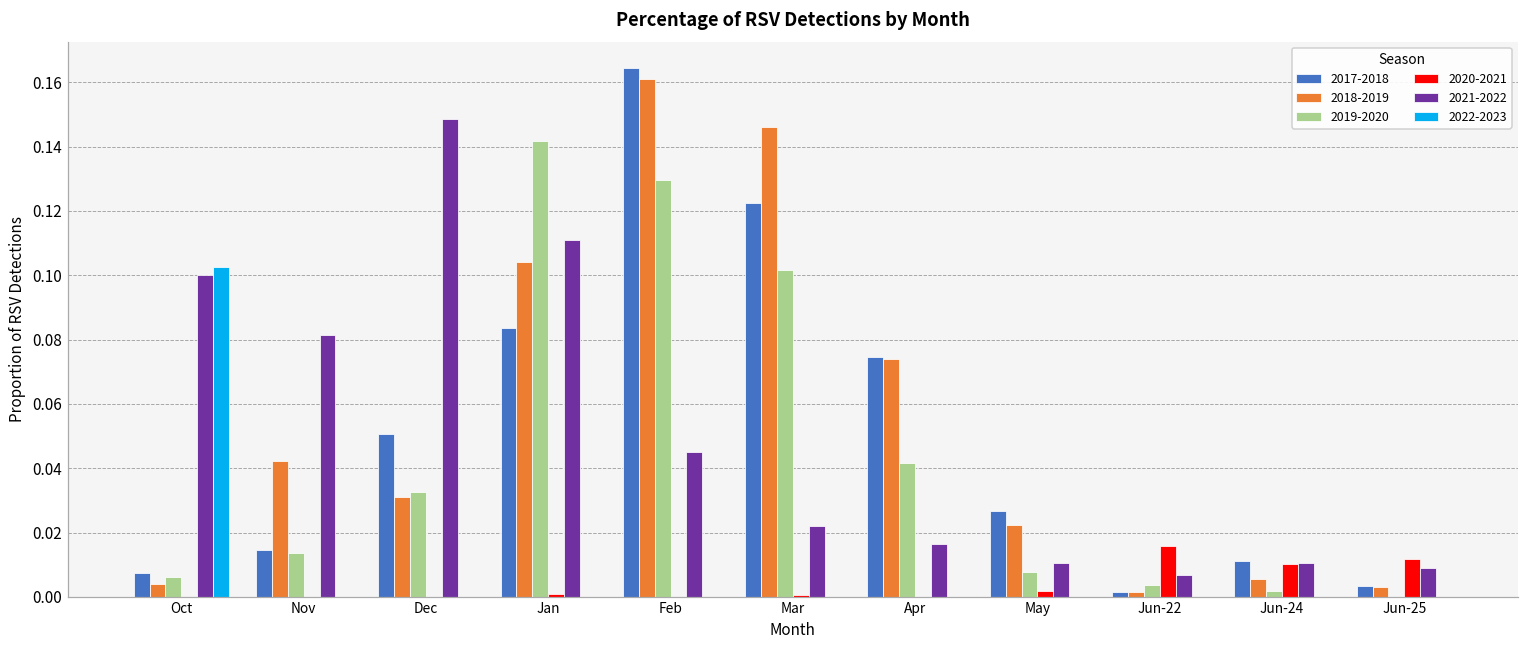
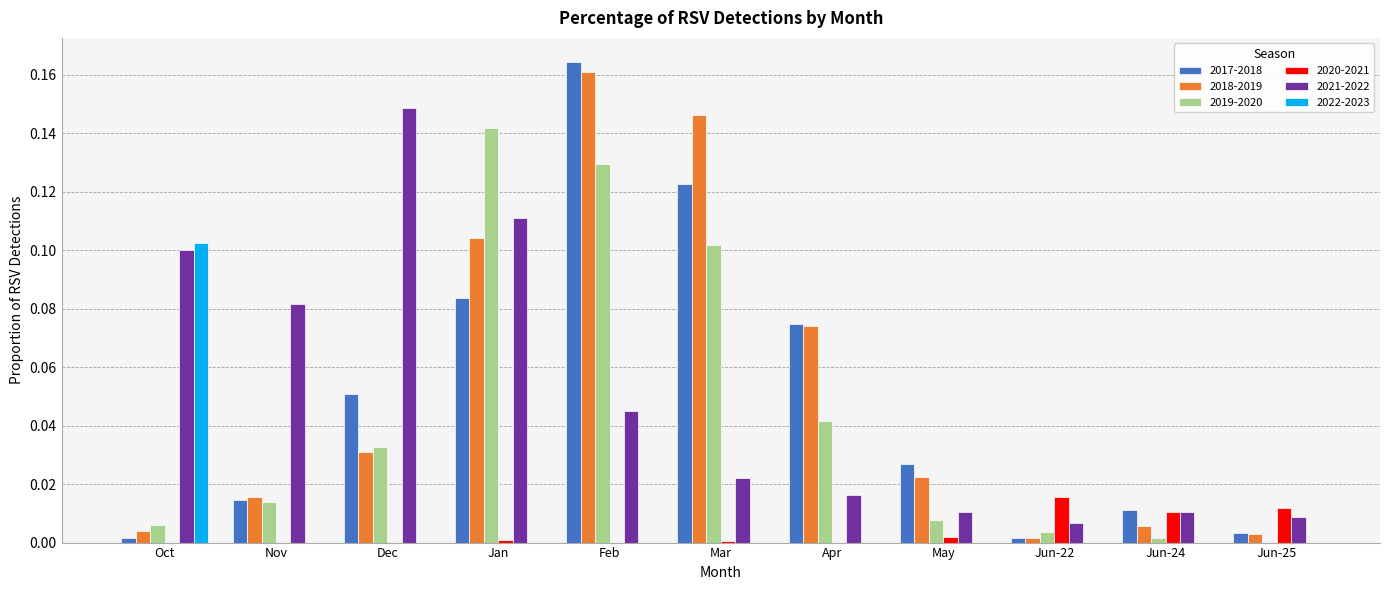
2017-2018, Oct: 0.008 -> 0.002
2018-2019, Nov: 0.042 -> 0.016
